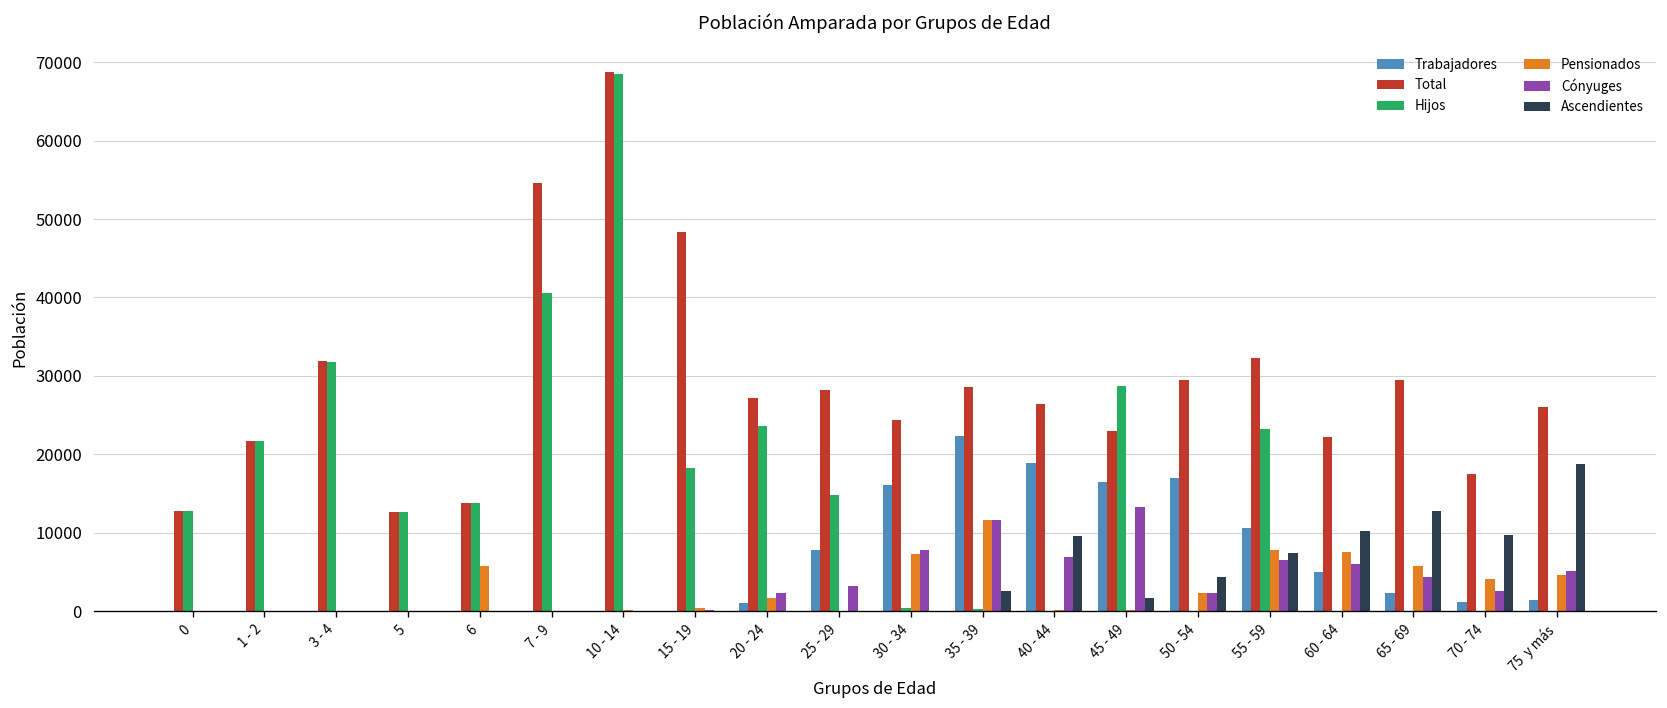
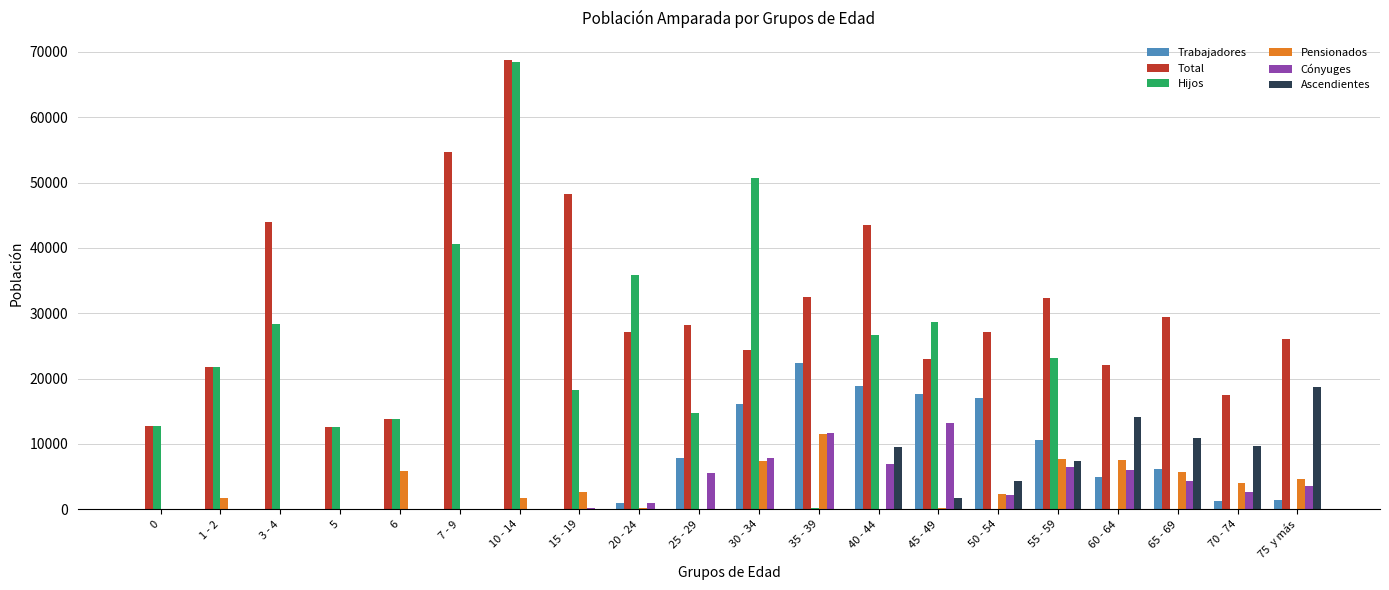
Pensionados, 1 - 2: 0 -> 2000
Total, 3 - 4: 32000 -> 44000
Hijos, 3 - 4: 32000 -> 28000
Pensionados, 10 - 14: 0 -> 2000
Pensionados, 15 - 19: 0 -> 3000
Hijos, 20 - 24: 24000 -> 36000
Pensionados, 20 - 24: 2000 -> 0
Cónyuges, 20 - 24: 2000 -> 1000
Cónyuges, 25 - 29: 3000 -> 6000
Hijos, 30 - 34: 0 -> 51000
Total, 35 - 39: 29000 -> 33000
Ascendientes, 35 - 39: 3000 -> 0
Total, 40 - 44: 26000 -> 43000
Hijos, 40 - 44: 0 -> 27000
Trabajadores, 45 - 49: 16000 -> 18000
Total, 50 - 54: 29000 -> 27000
Ascendientes, 60 - 64: 10000 -> 14000
Trabajadores, 65 - 69: 2000 -> 6000
Ascendientes, 65 - 69: 13000 -> 11000
Cónyuges, 75 y más: 5000 -> 4000
